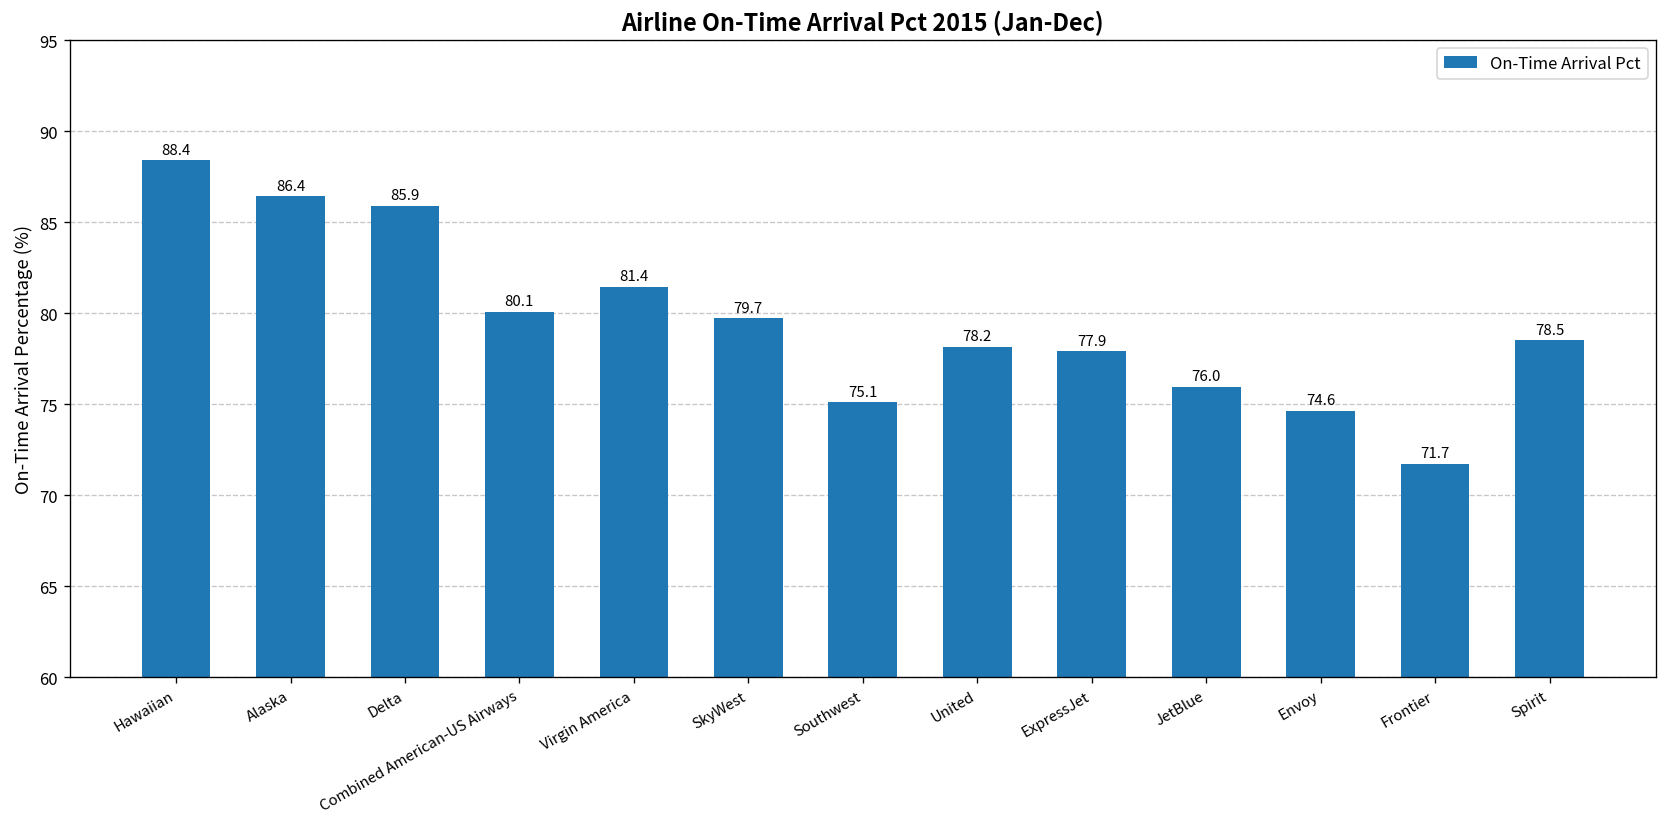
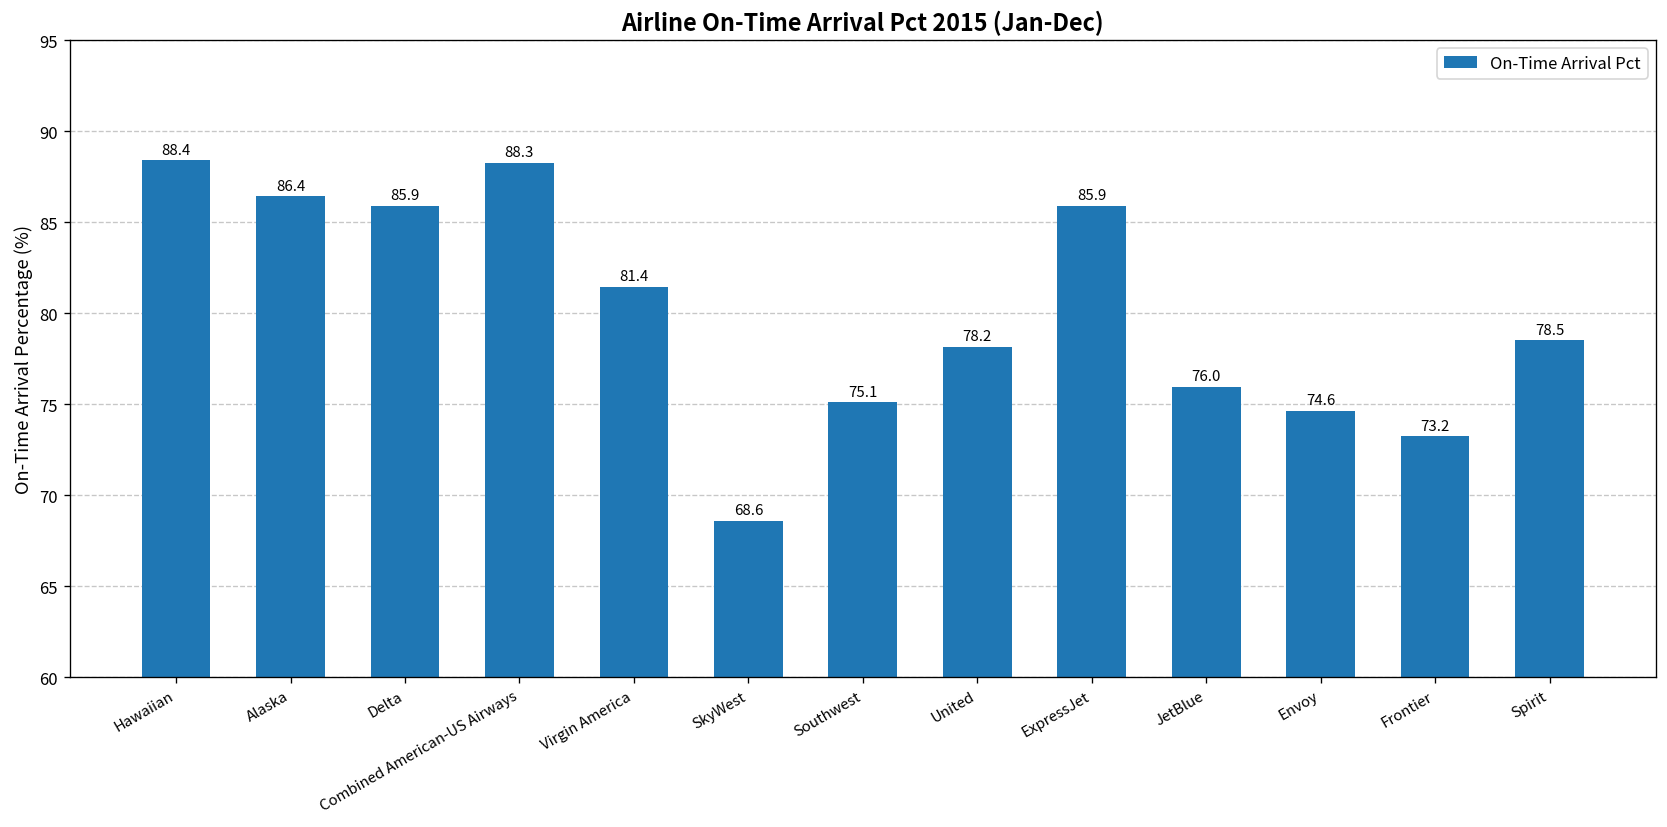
Combined American-US Airways: 80.1 -> 88.3
SkyWest: 79.7 -> 68.6
ExpressJet: 77.9 -> 85.9
Frontier: 71.7 -> 73.2
